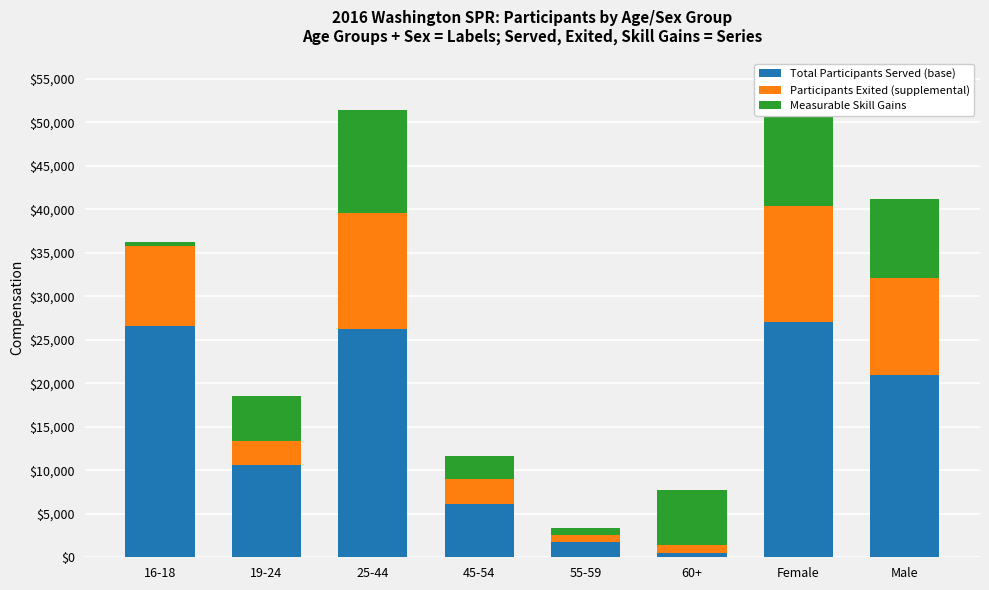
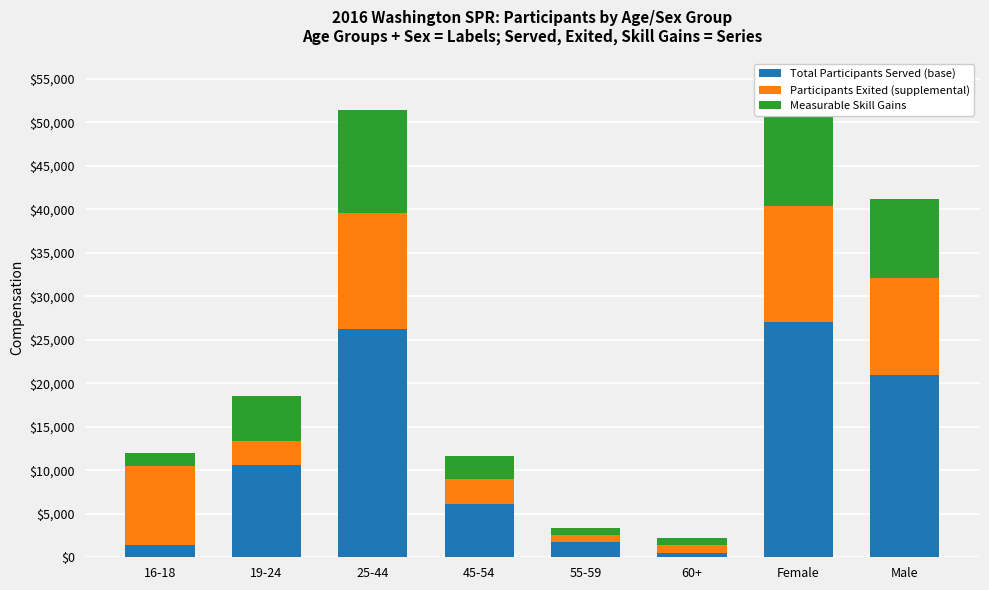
Total Participants Served (base), 16-18: $27,000 -> $1,000
Measurable Skill Gains, 16-18: $1,000 -> $2,000
Measurable Skill Gains, 60+: $6,000 -> $1,000
